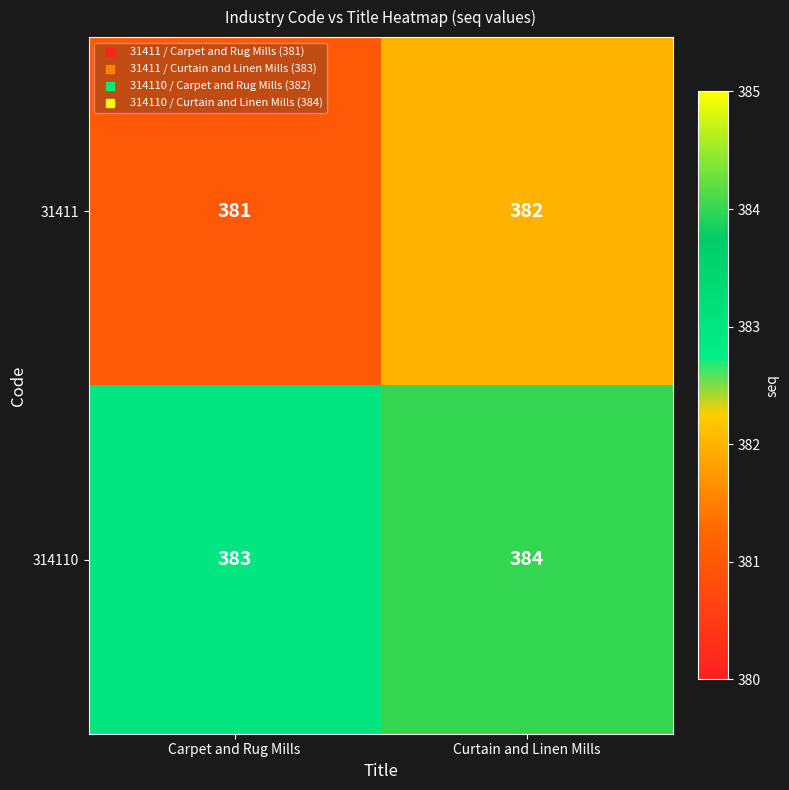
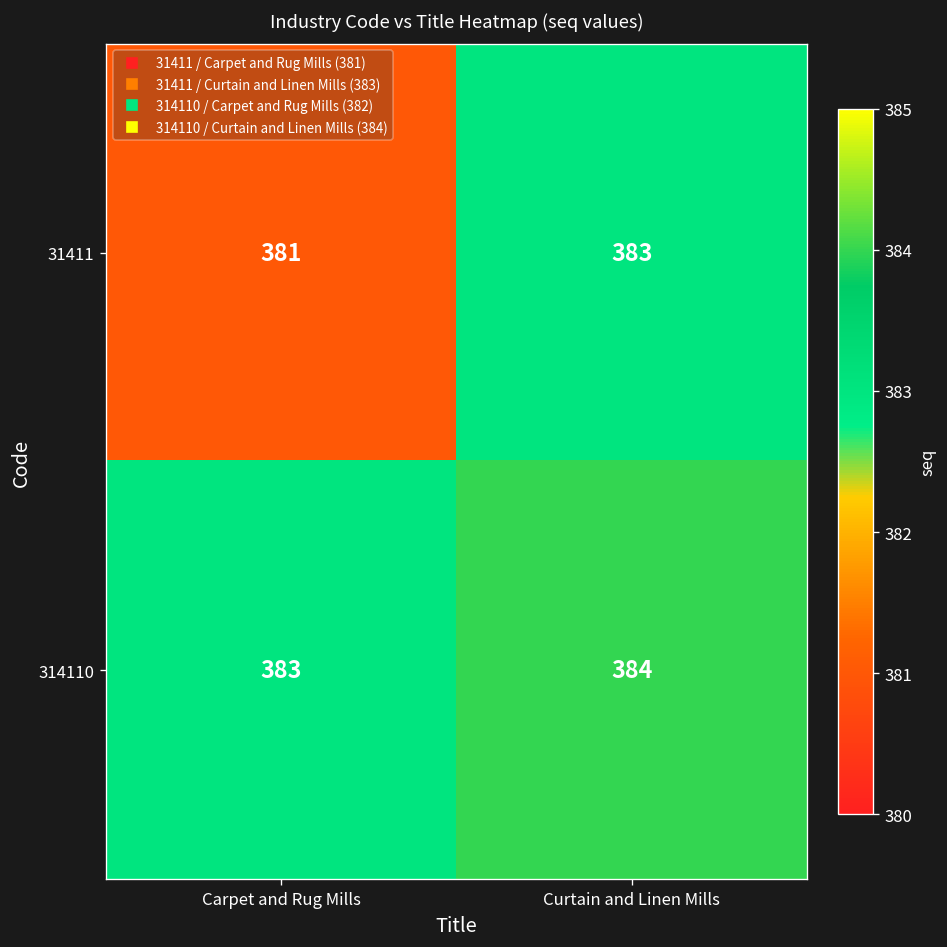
31411, Curtain and Linen Mills: 382 -> 383
